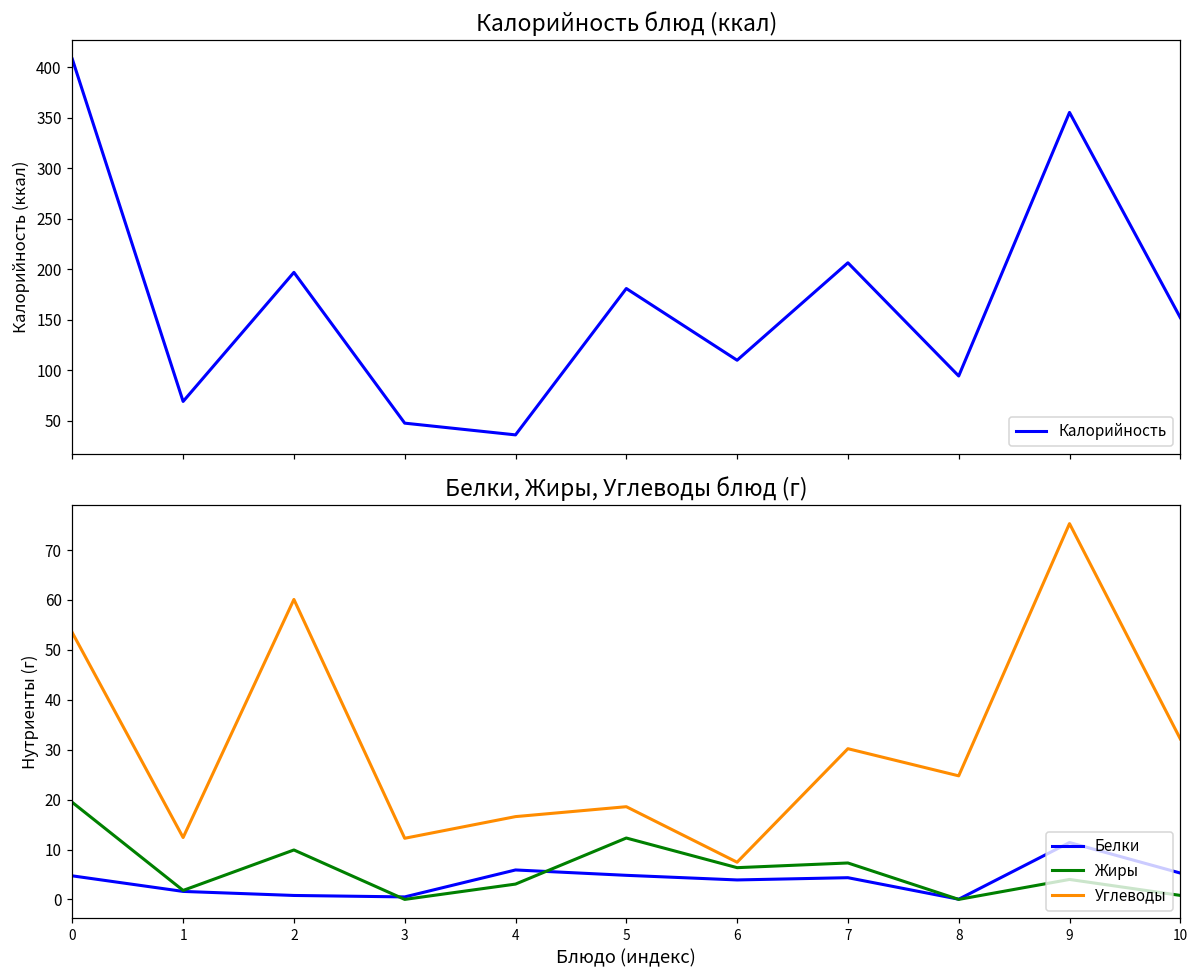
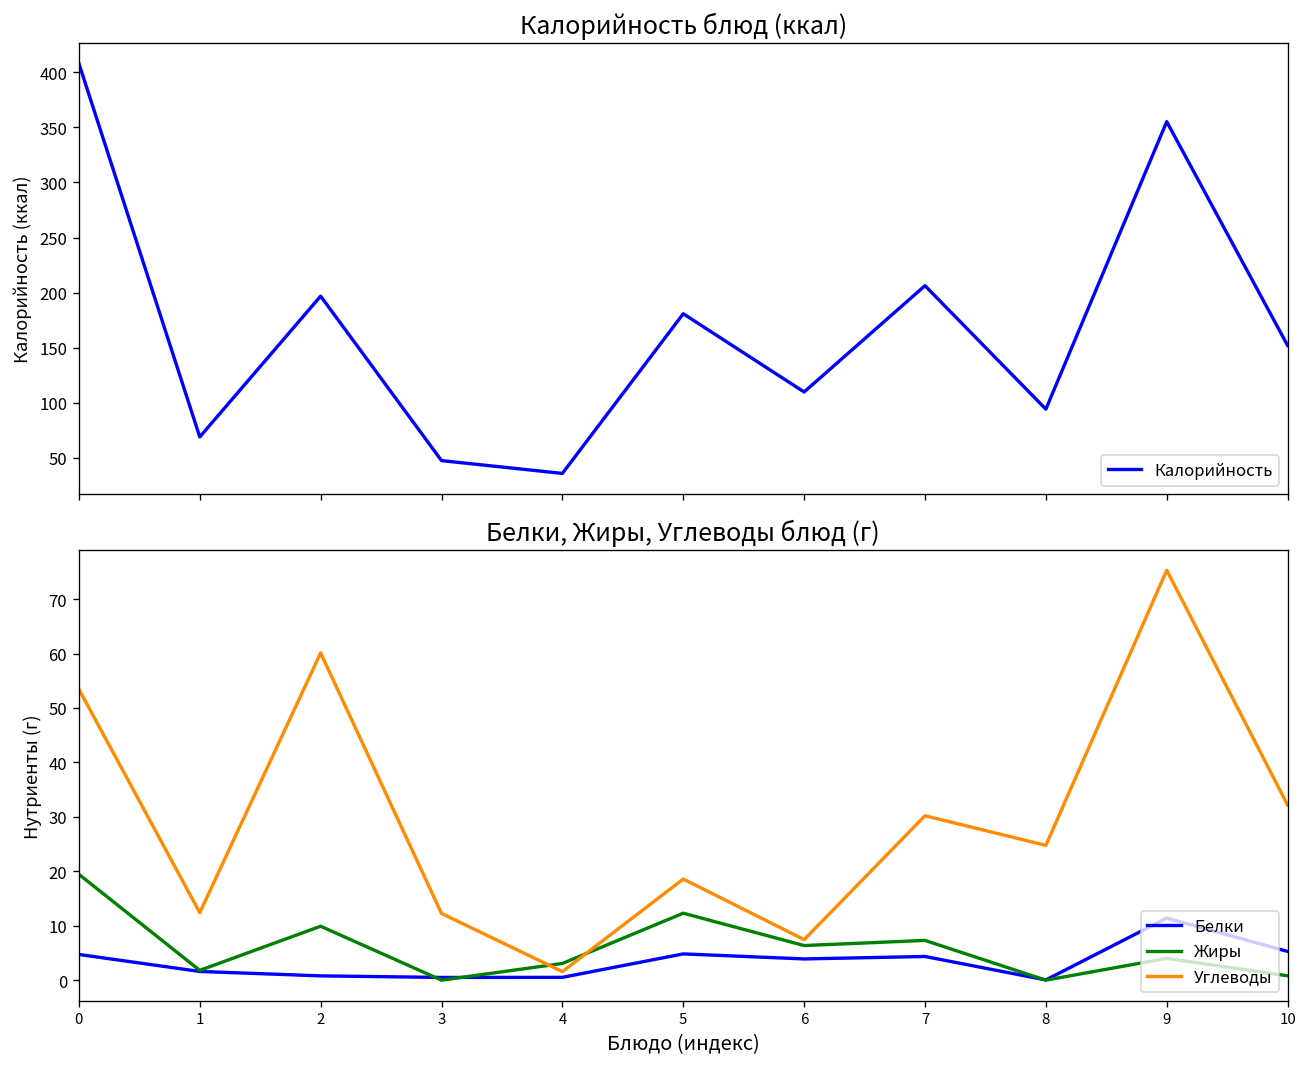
Белки, Жиры, Углеводы блюд (г), Белки, 4: 6 -> 1
Белки, Жиры, Углеводы блюд (г), Углеводы, 4: 17 -> 2
